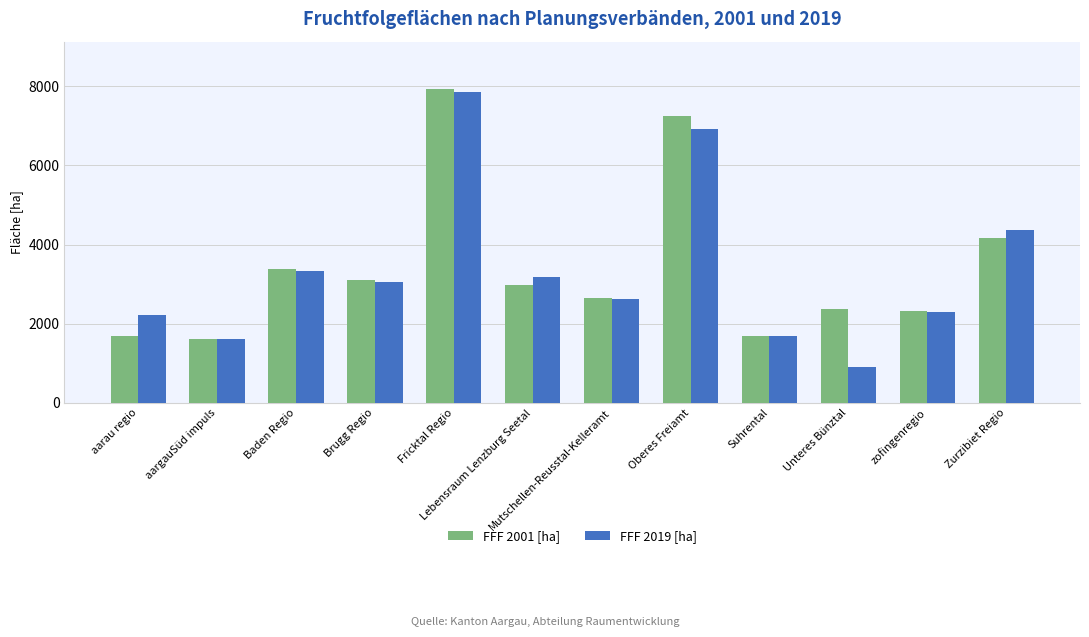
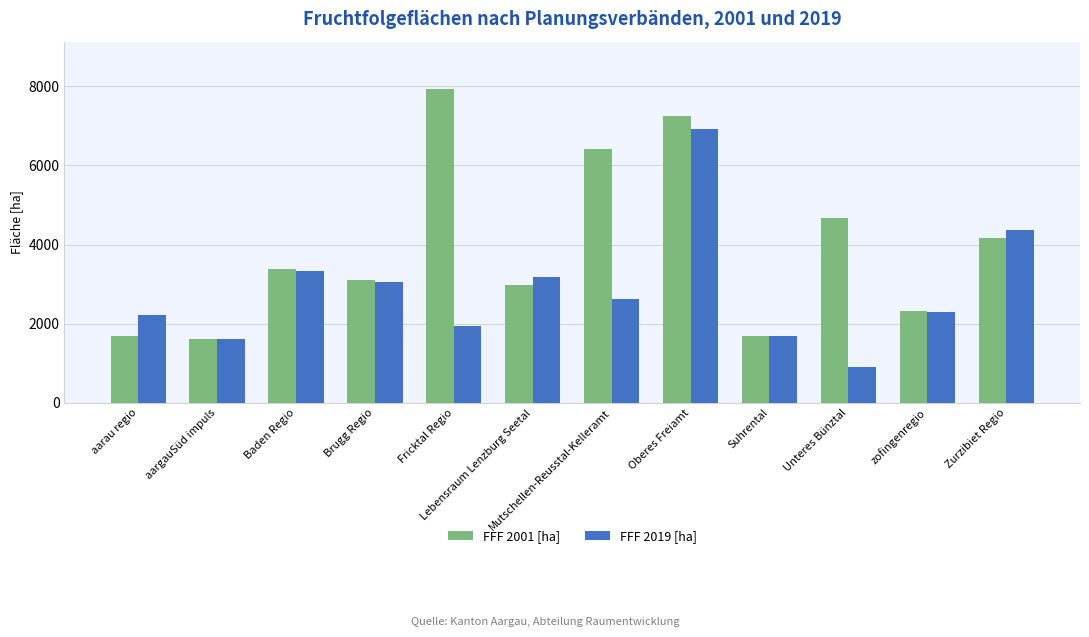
FFF 2019 [ha], Fricktal Regio: 7900 -> 1900
FFF 2001 [ha], Mutschellen-Reusstal-Kelleramt: 2600 -> 6400
FFF 2001 [ha], Unteres Bünztal: 2400 -> 4700
